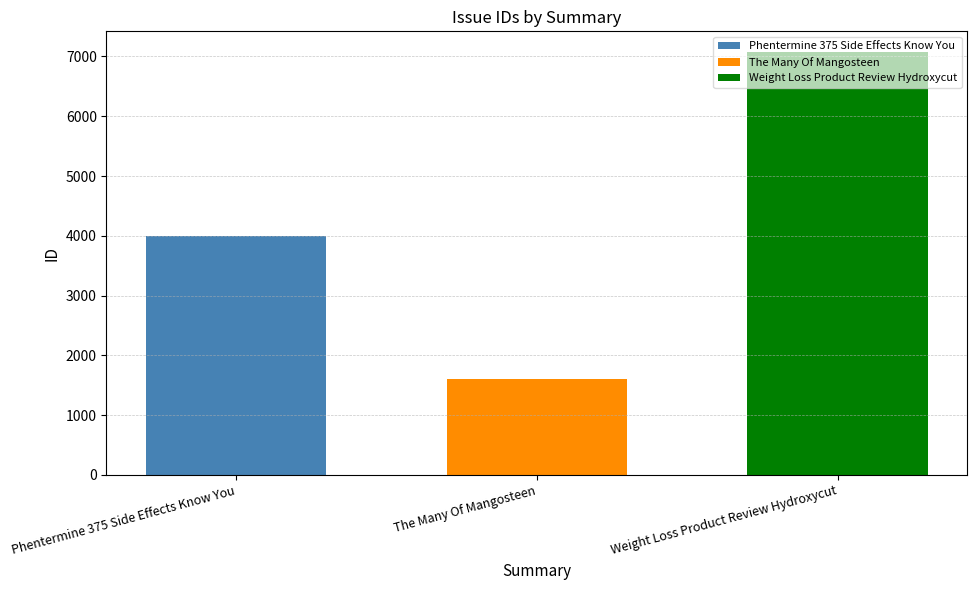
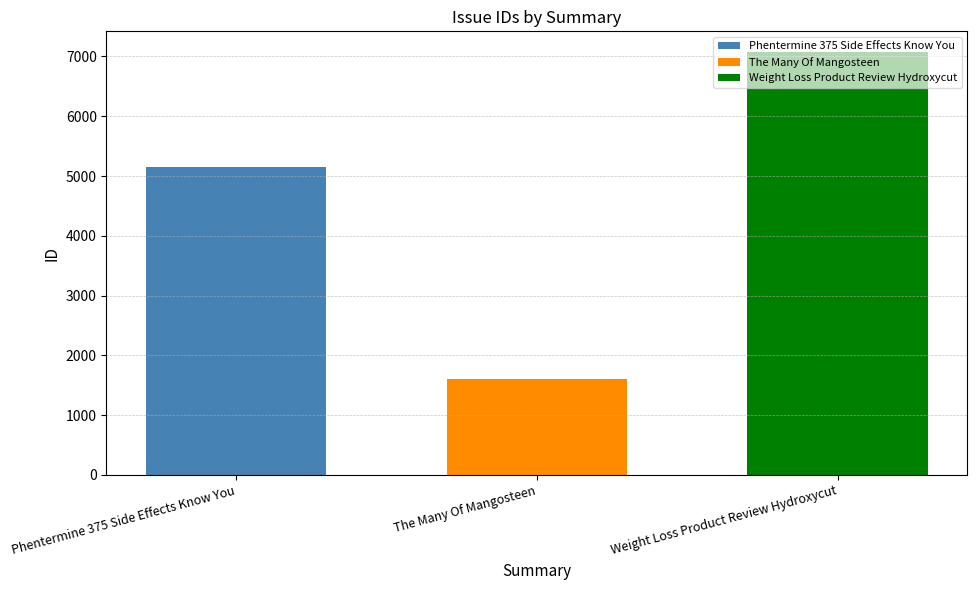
Phentermine 375 Side Effects Know You: 4000 -> 5200
